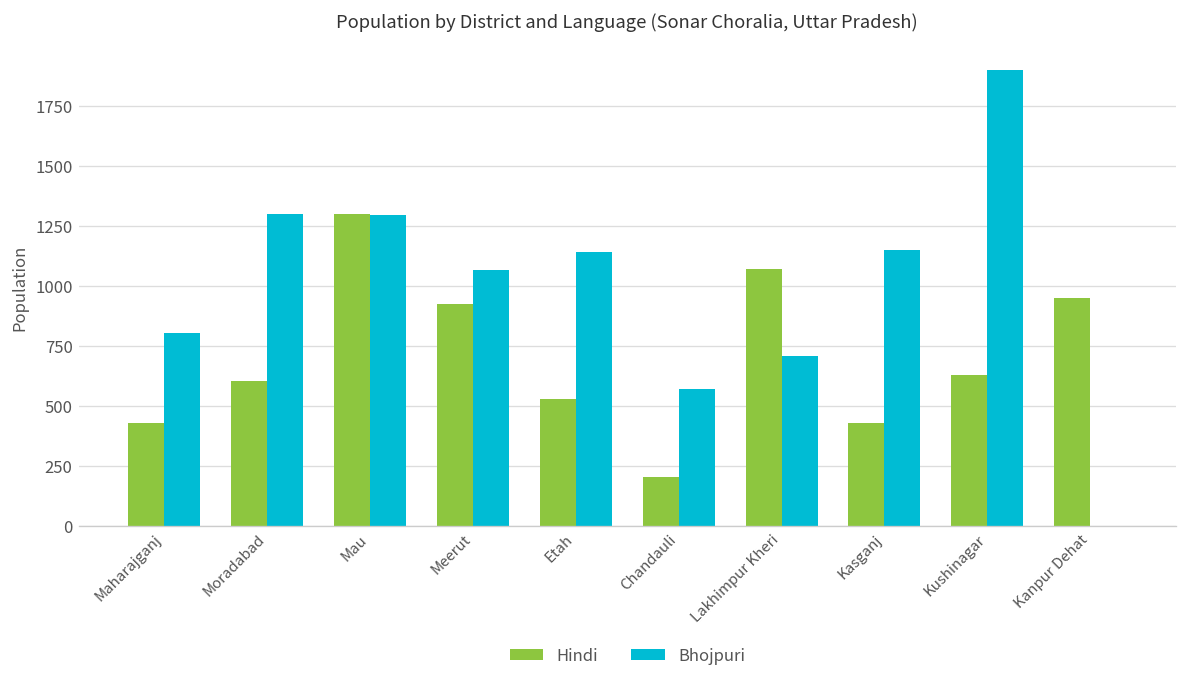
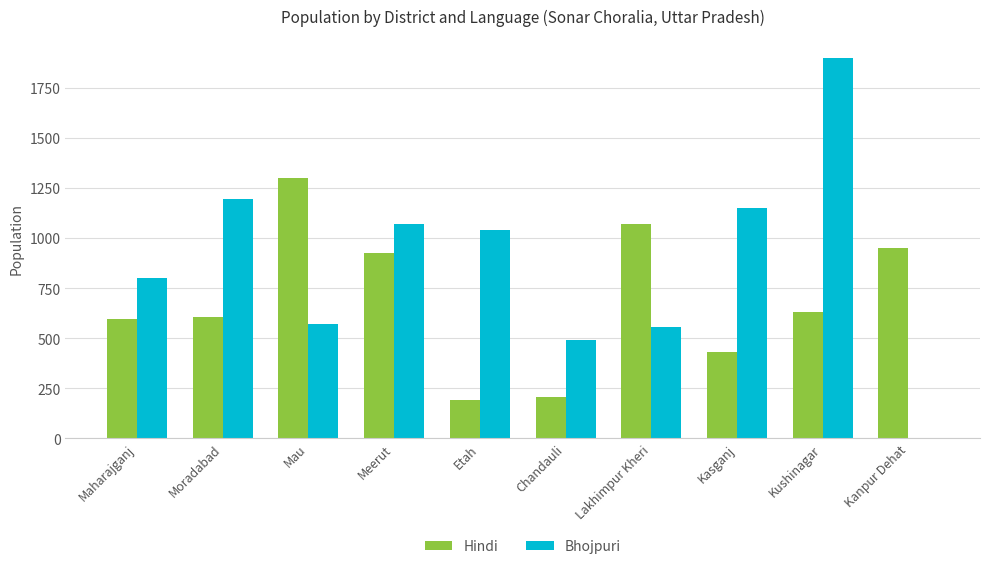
Hindi, Maharajganj: 430 -> 600
Bhojpuri, Moradabad: 1300 -> 1190
Bhojpuri, Mau: 1300 -> 570
Hindi, Etah: 530 -> 190
Bhojpuri, Etah: 1140 -> 1040
Bhojpuri, Chandauli: 570 -> 490
Bhojpuri, Lakhimpur Kheri: 710 -> 550
